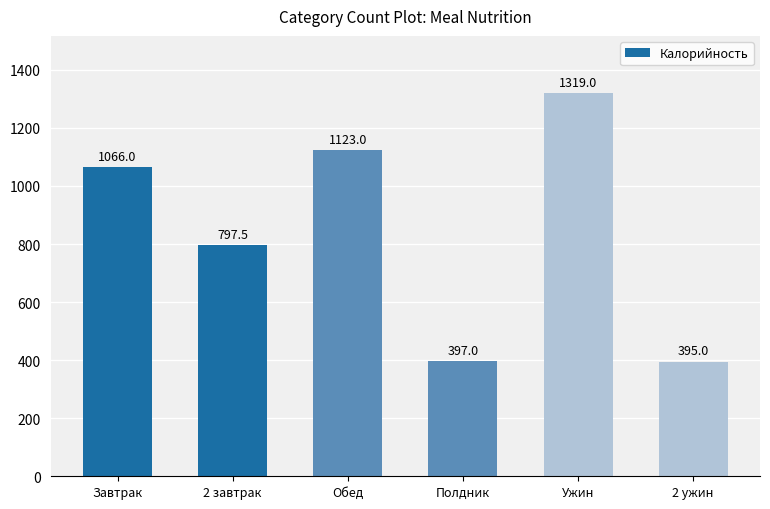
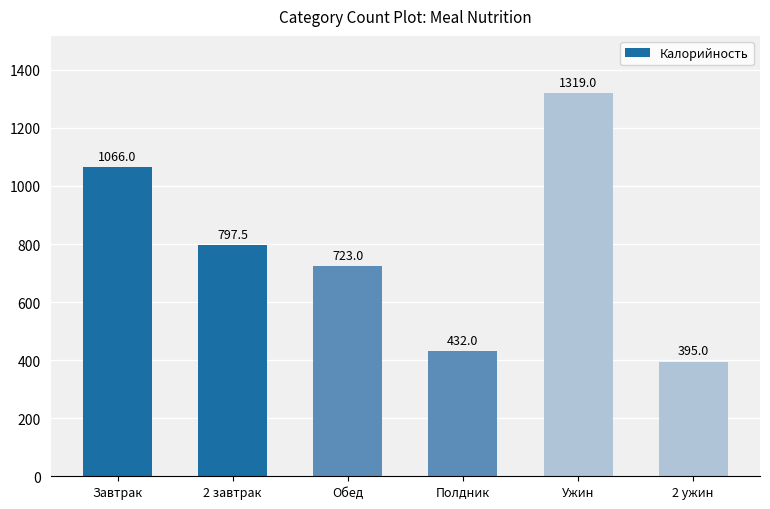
Обед: 1123.0 -> 723.0
Полдник: 397.0 -> 432.0
